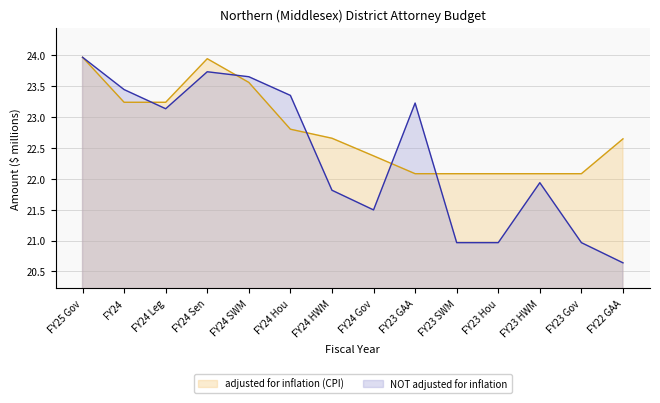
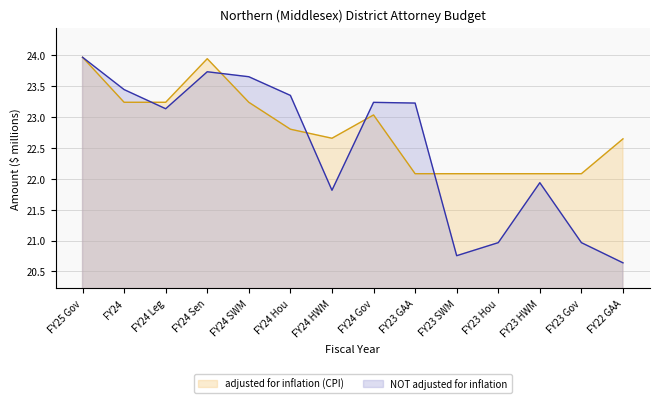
adjusted for inflation (CPI), FY24 SWM: 23.6 -> 23.2
adjusted for inflation (CPI), FY24 Gov: 22.4 -> 23.0
NOT adjusted for inflation, FY24 Gov: 21.5 -> 23.2
NOT adjusted for inflation, FY23 SWM: 21.0 -> 20.8
